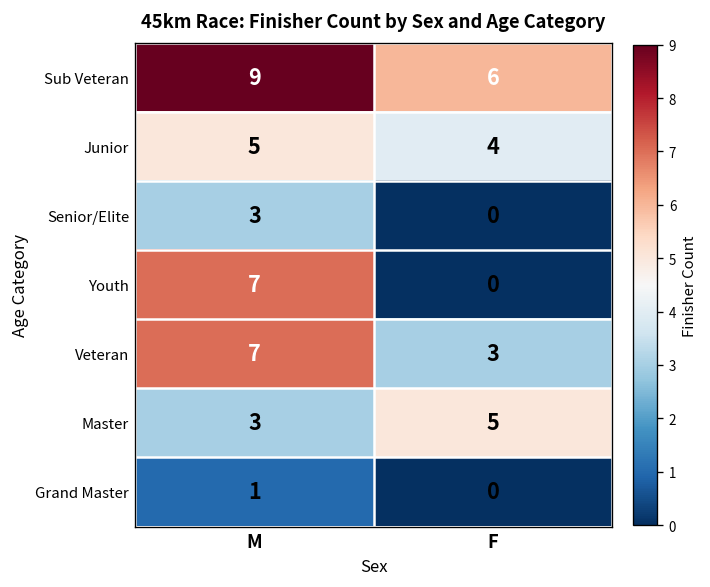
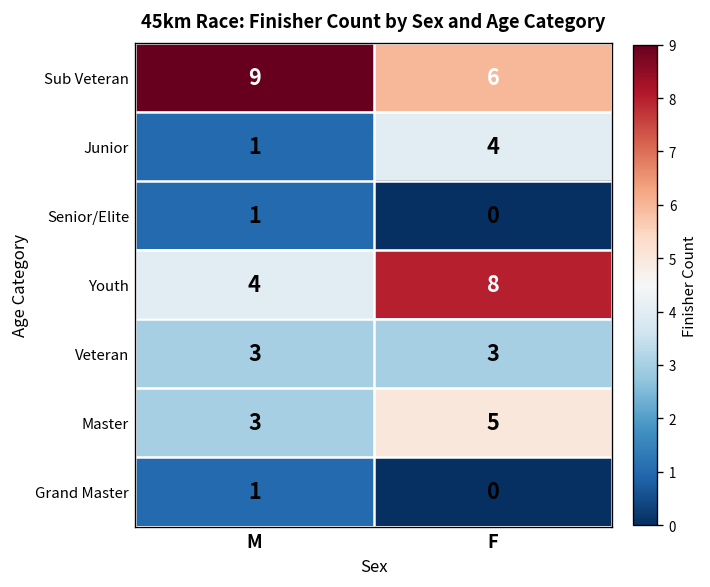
Junior, M: 5 -> 1
Senior/Elite, M: 3 -> 1
Youth, M: 7 -> 4
Youth, F: 0 -> 8
Veteran, M: 7 -> 3
